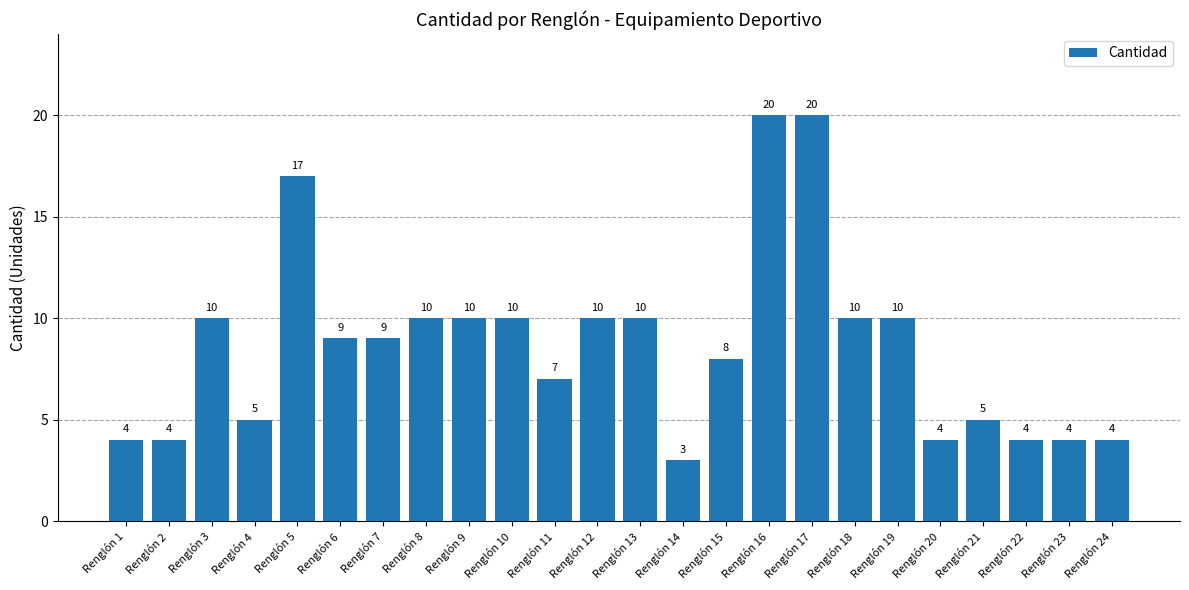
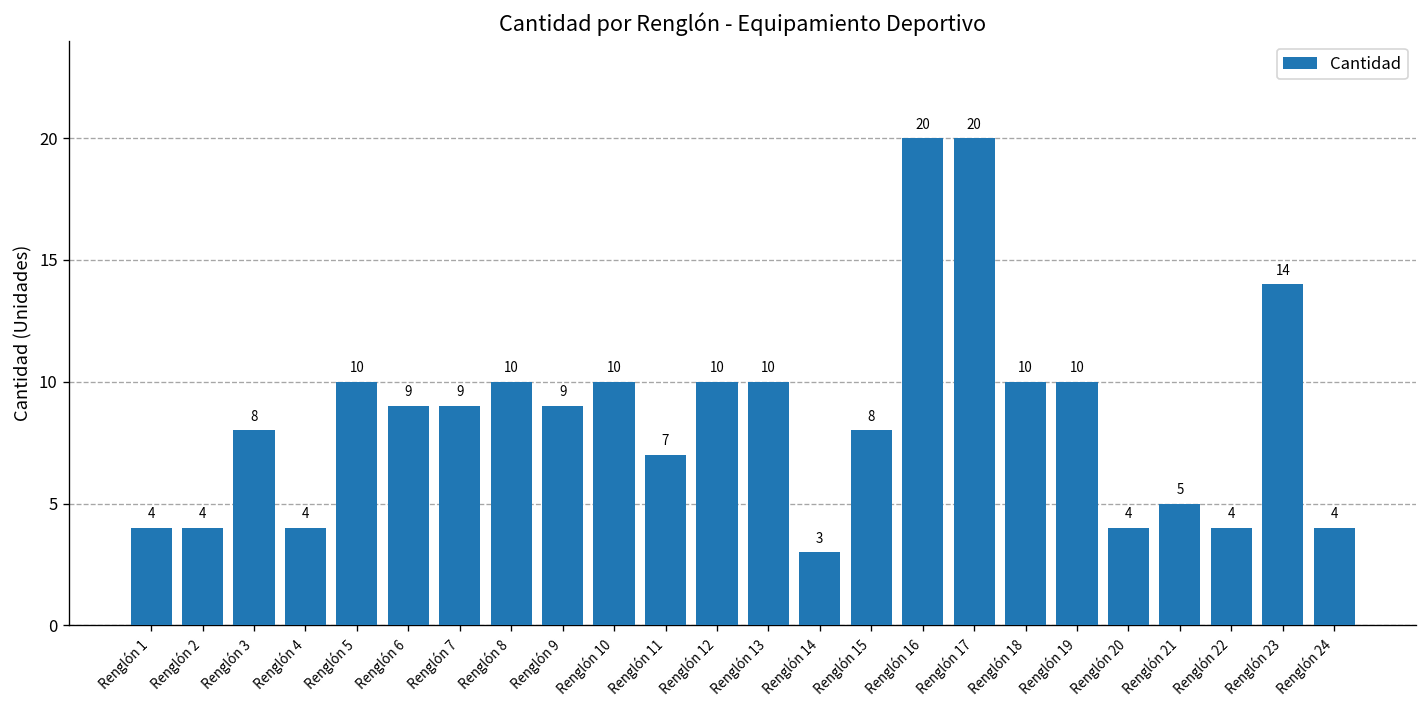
Renglón 3: 10 -> 8
Renglón 4: 5 -> 4
Renglón 5: 17 -> 10
Renglón 9: 10 -> 9
Renglón 23: 4 -> 14
